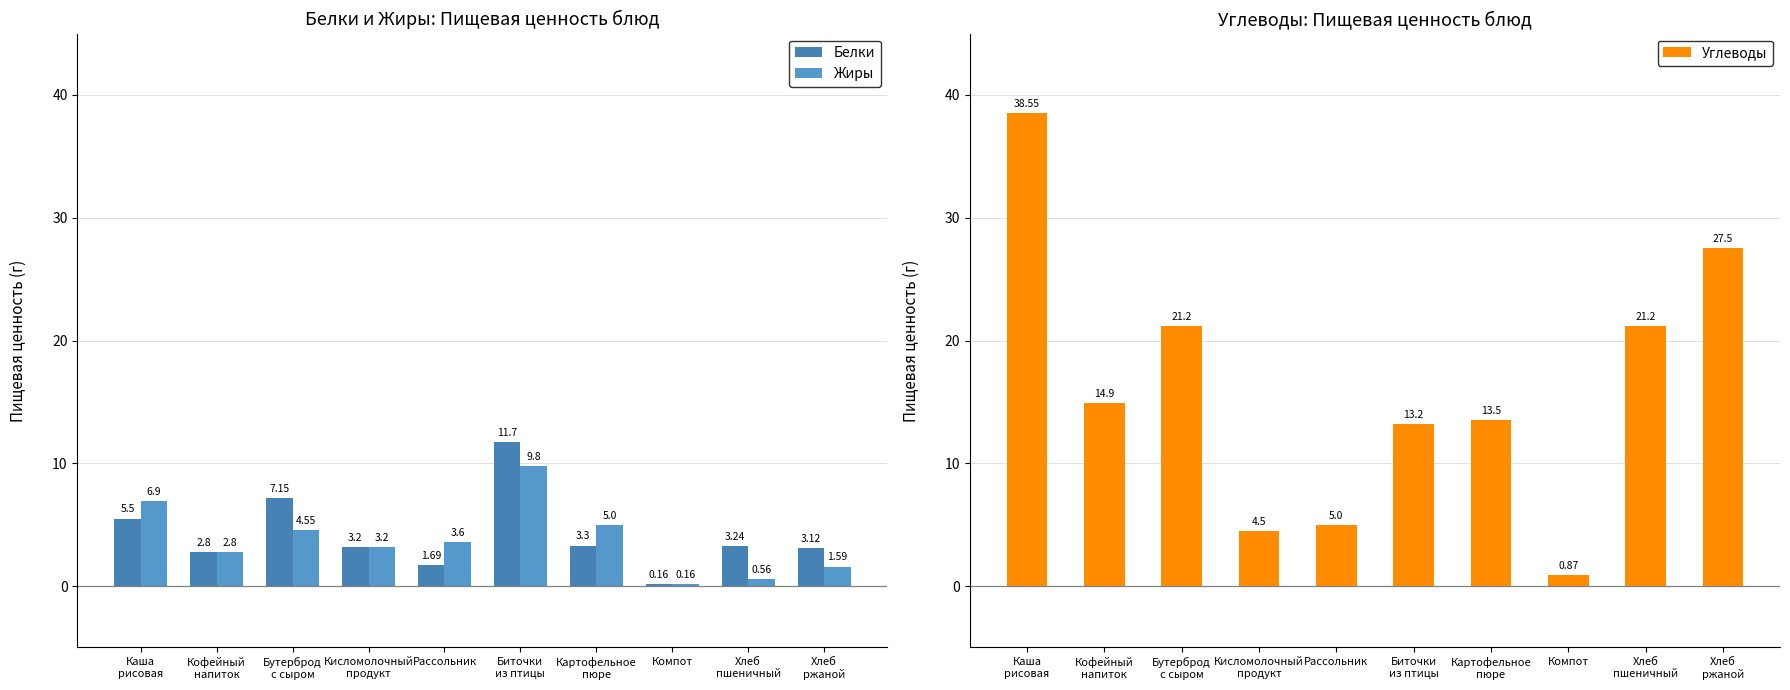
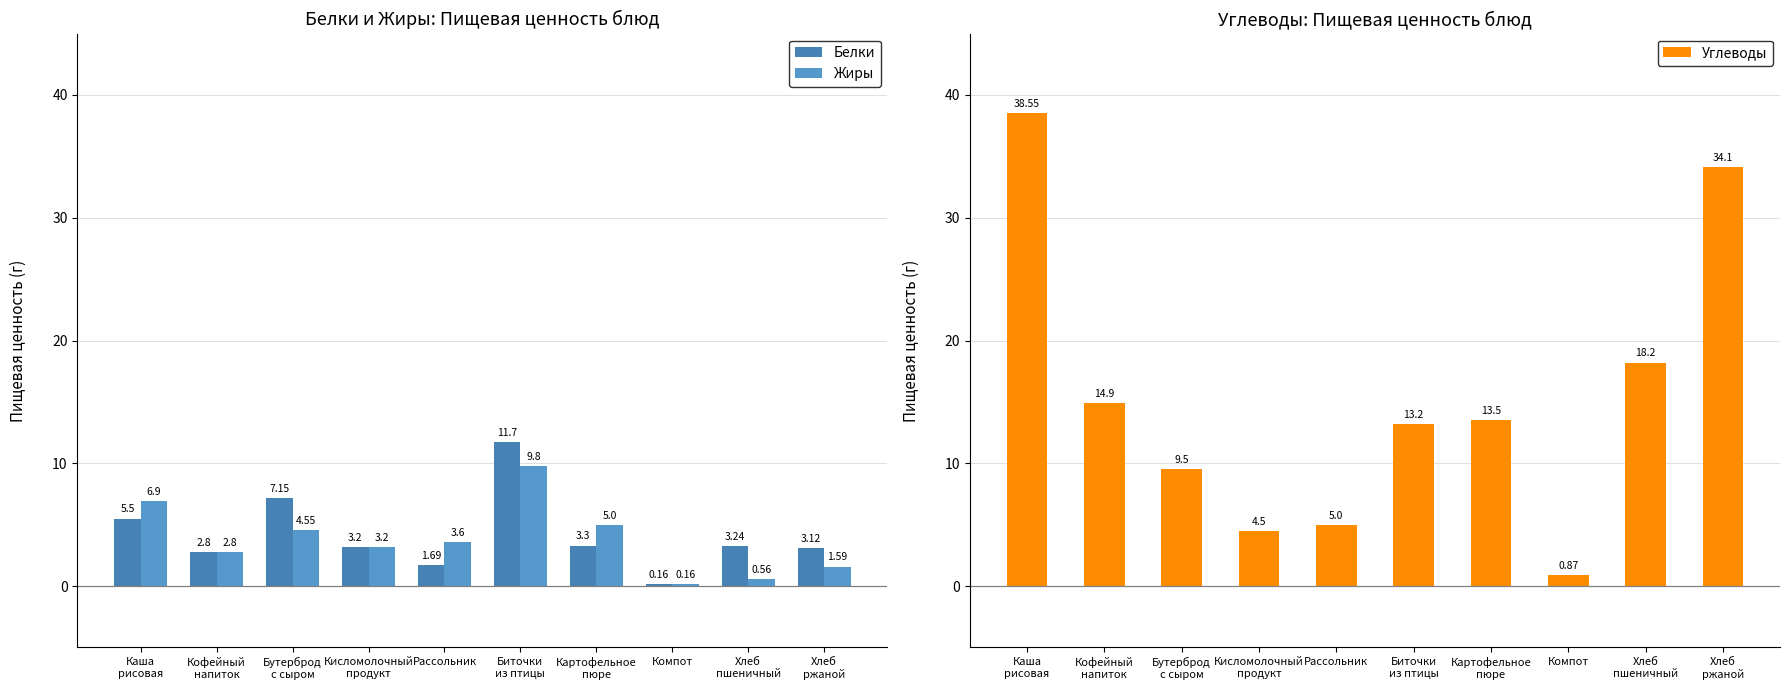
Углеводы: Пищевая ценность блюд, Бутерброд с сыром: 21.2 -> 9.5
Углеводы: Пищевая ценность блюд, Хлеб пшеничный: 21.2 -> 18.2
Углеводы: Пищевая ценность блюд, Хлеб ржаной: 27.5 -> 34.1
